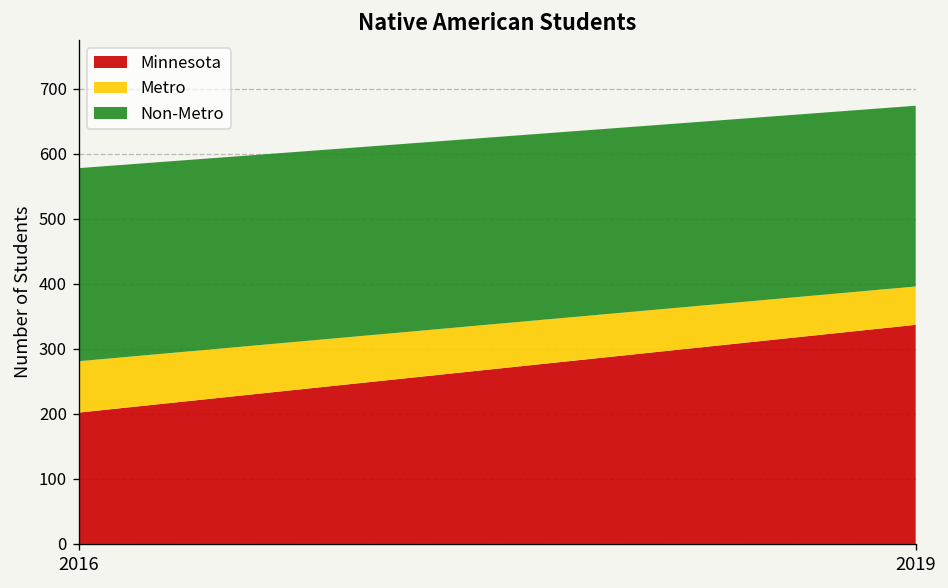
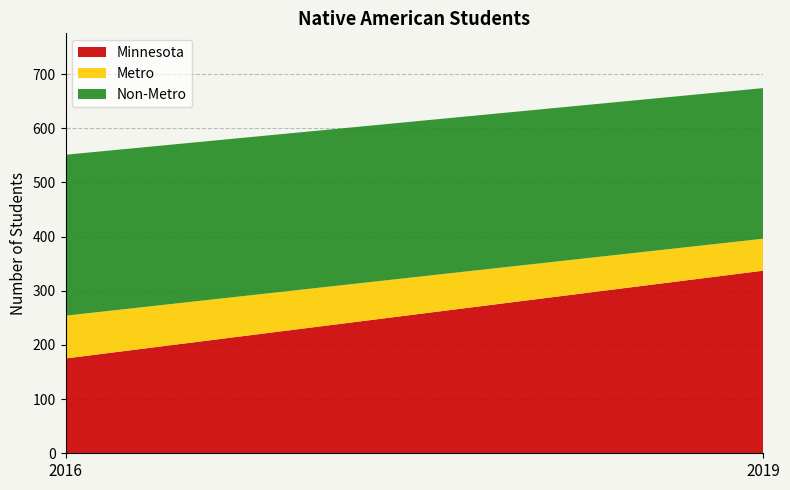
Minnesota, 2016: 200 -> 180
